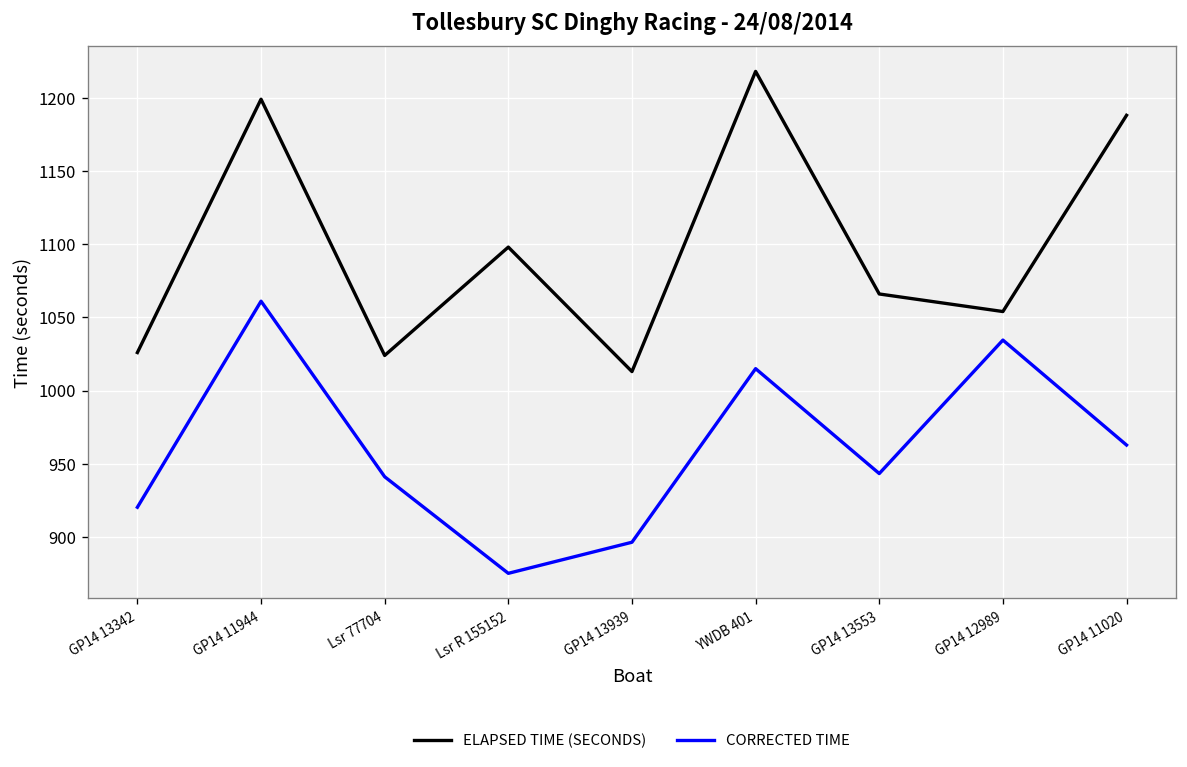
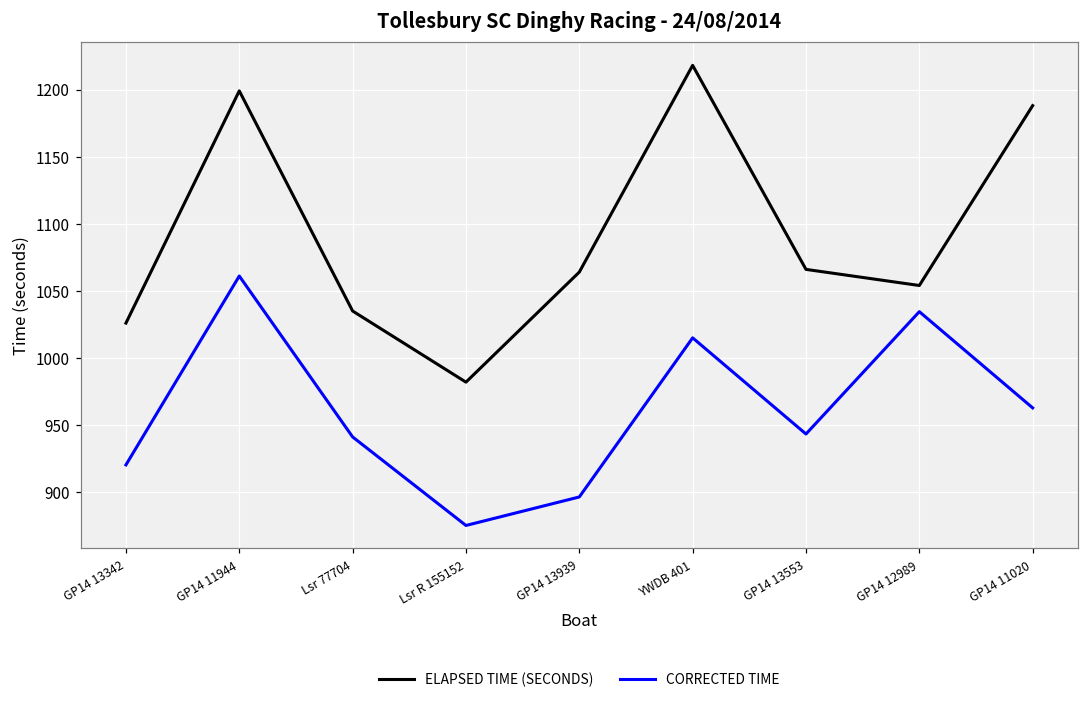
ELAPSED TIME (SECONDS), Lsr 77704: 1024 -> 1035
ELAPSED TIME (SECONDS), Lsr R 155152: 1098 -> 982
ELAPSED TIME (SECONDS), GP14 13939: 1013 -> 1064
